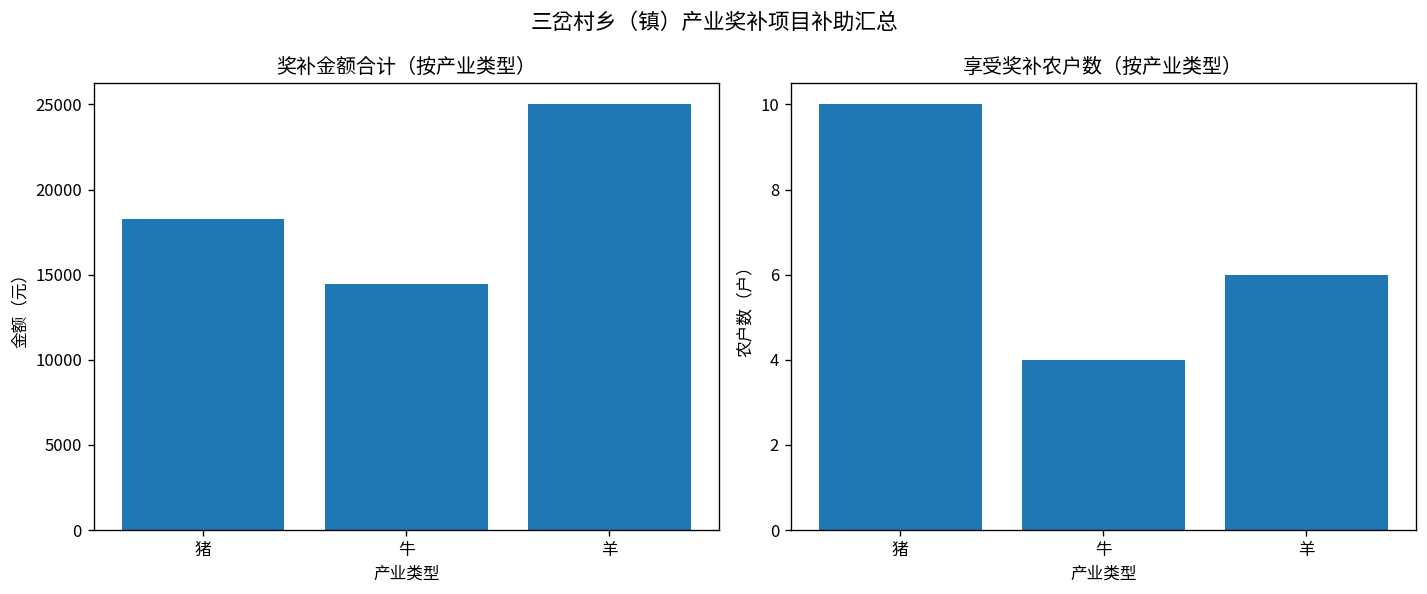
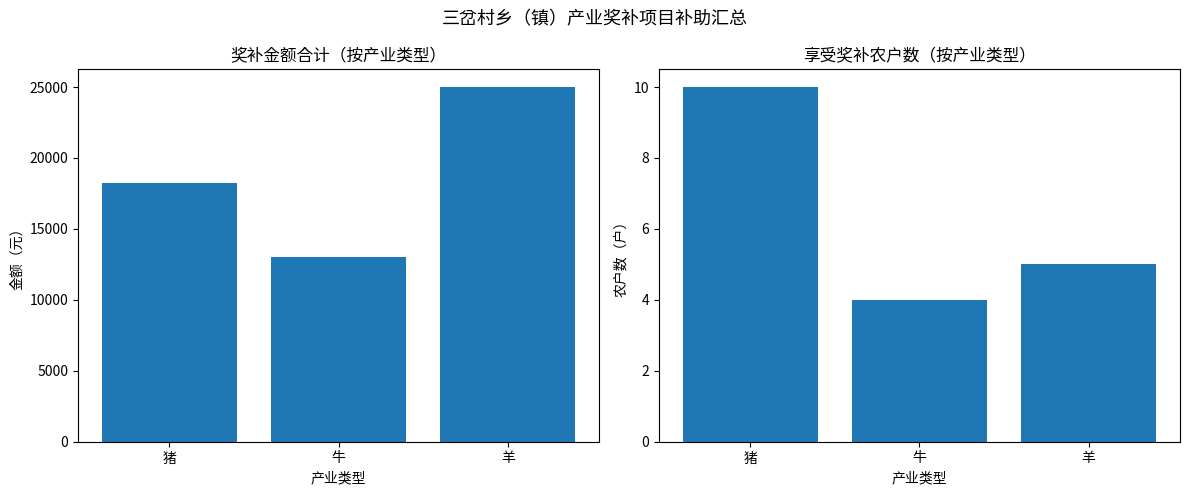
奖补金额合计（按产业类型）, 牛: 14400 -> 13000
享受奖补农户数（按产业类型）, 羊: 6 -> 5
